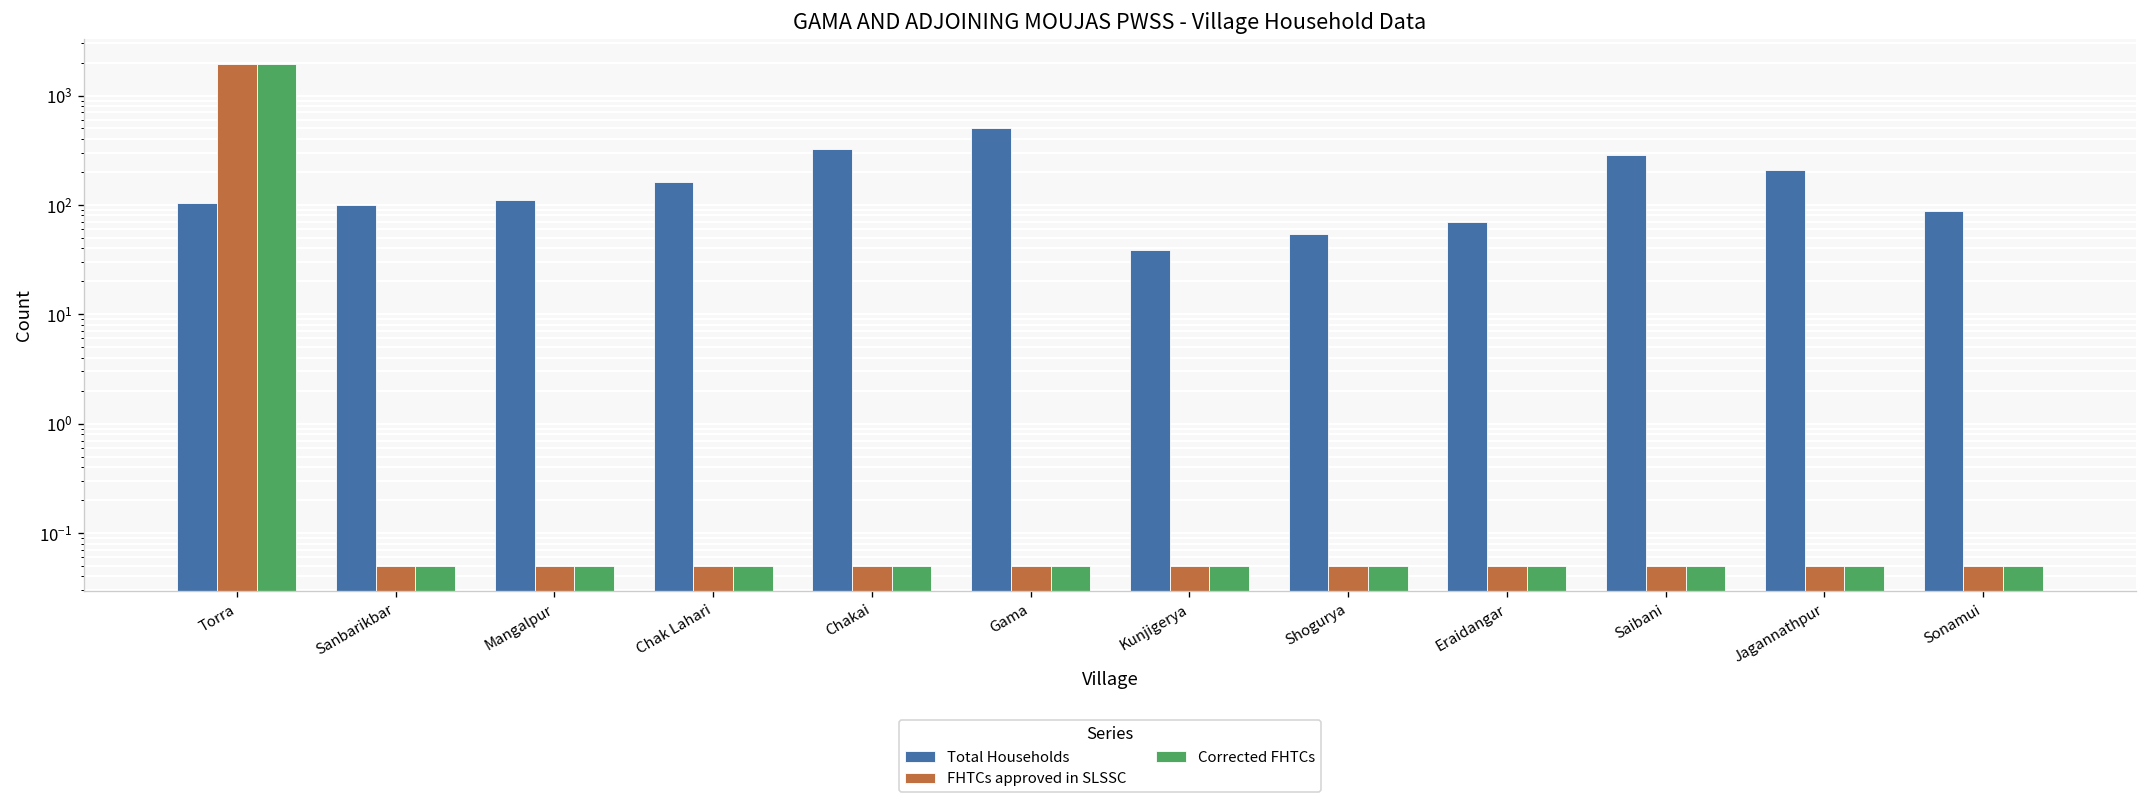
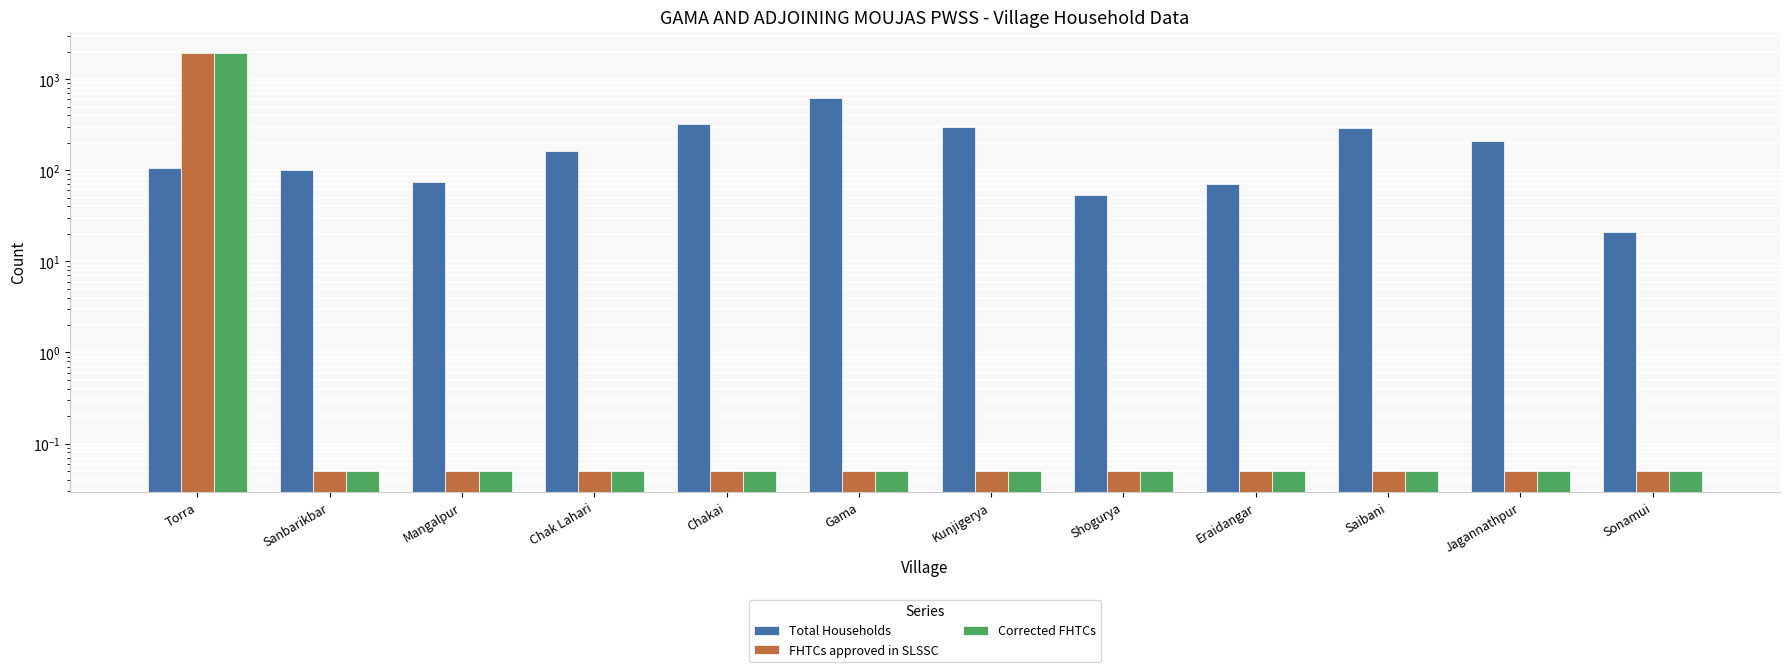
Total Households, Mangalpur: 110 -> 80
Total Households, Gama: 500 -> 600
Total Households, Kunjigerya: 39 -> 300
Total Households, Sonamui: 90 -> 21
